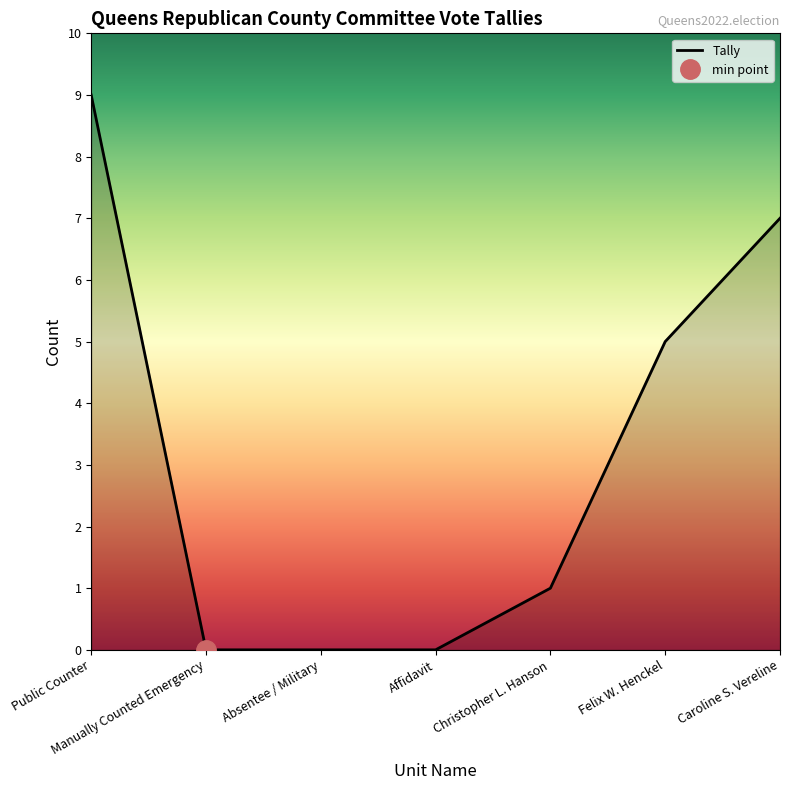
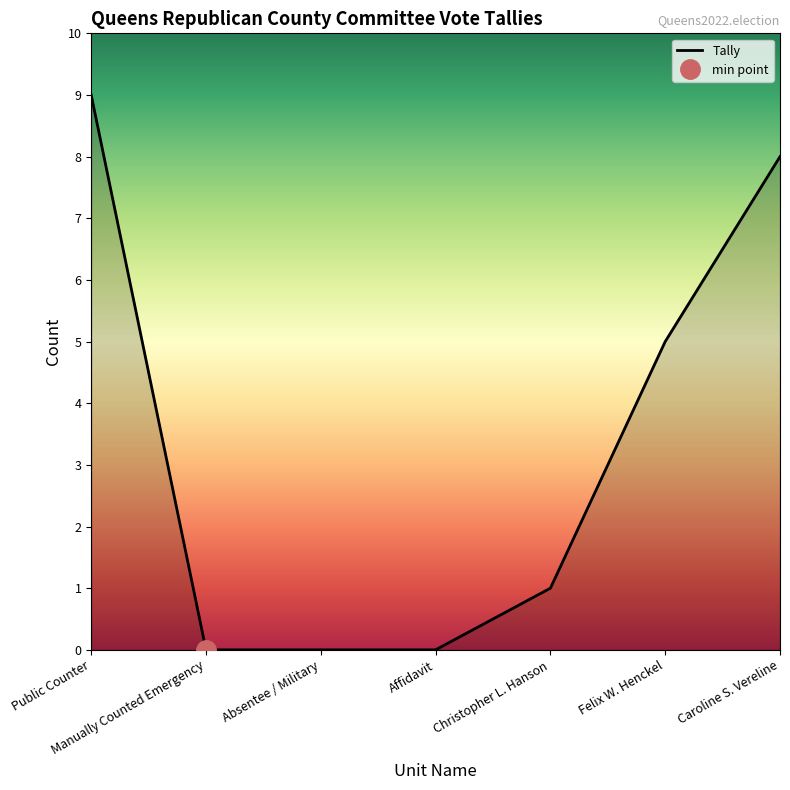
Tally, Caroline S. Vereline: 7 -> 8
